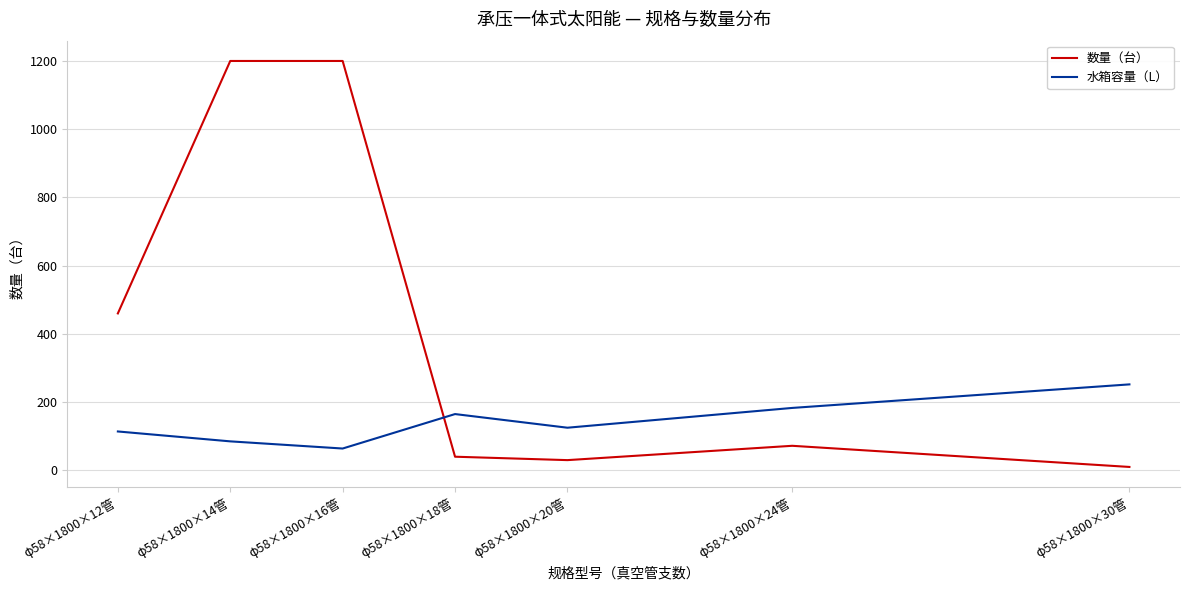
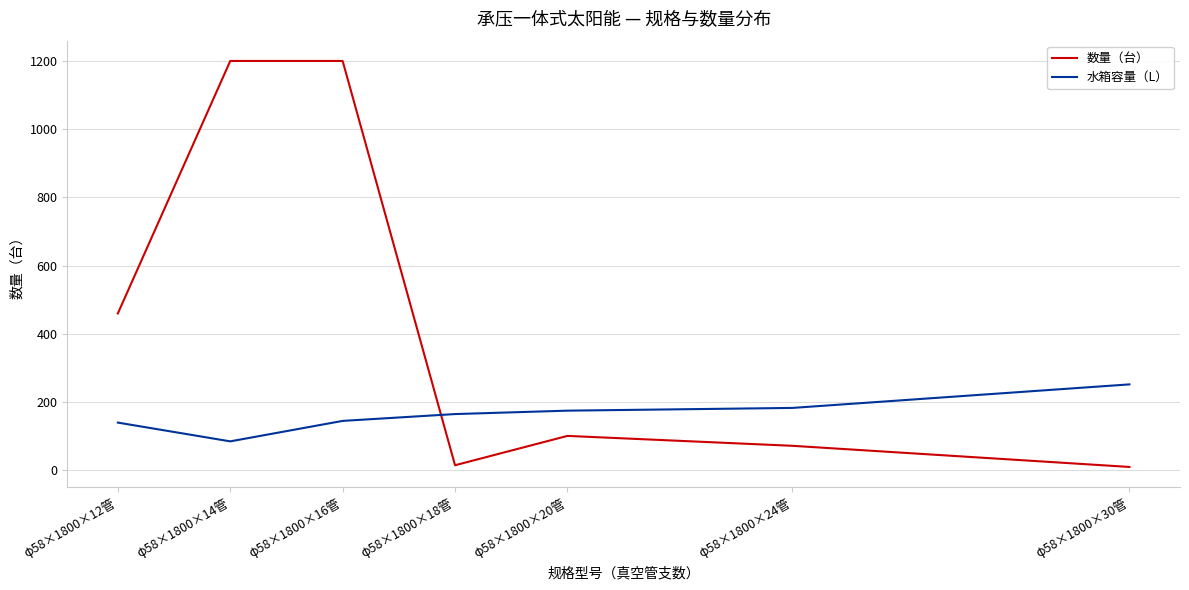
水箱容量（L）, φ58×1800×12管: 110 -> 140
水箱容量（L）, φ58×1800×16管: 60 -> 150
数量（台）, φ58×1800×18管: 40 -> 20
数量（台）, φ58×1800×20管: 30 -> 100
水箱容量（L）, φ58×1800×20管: 130 -> 180
